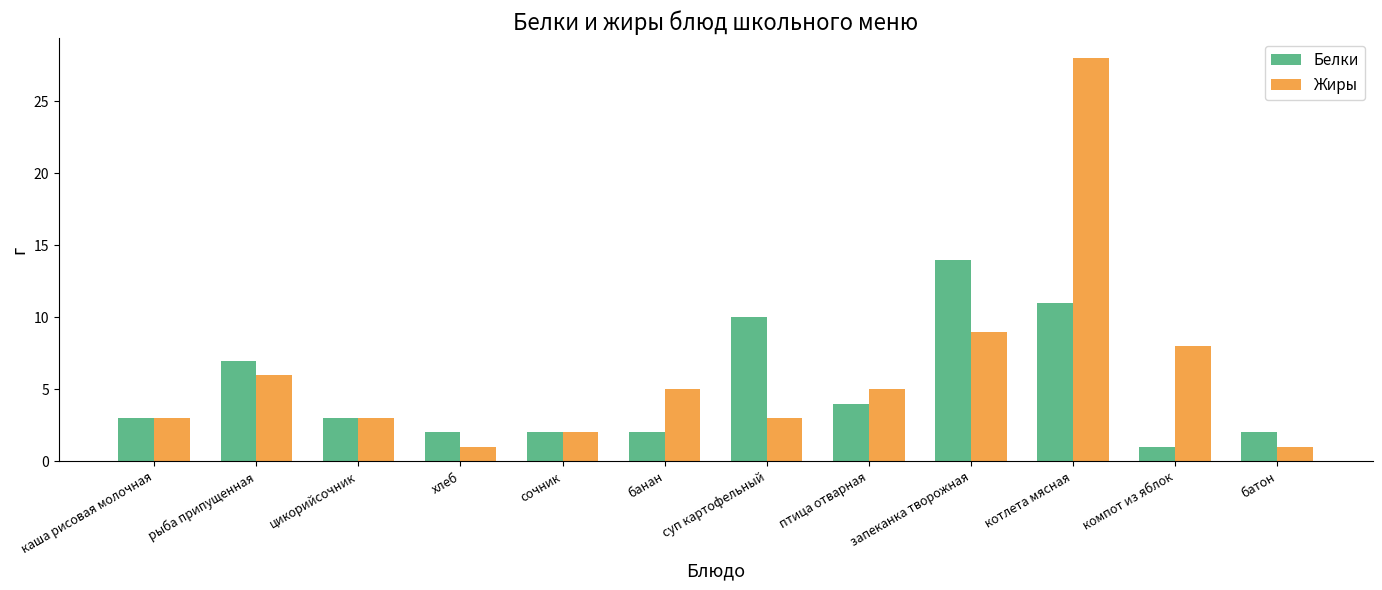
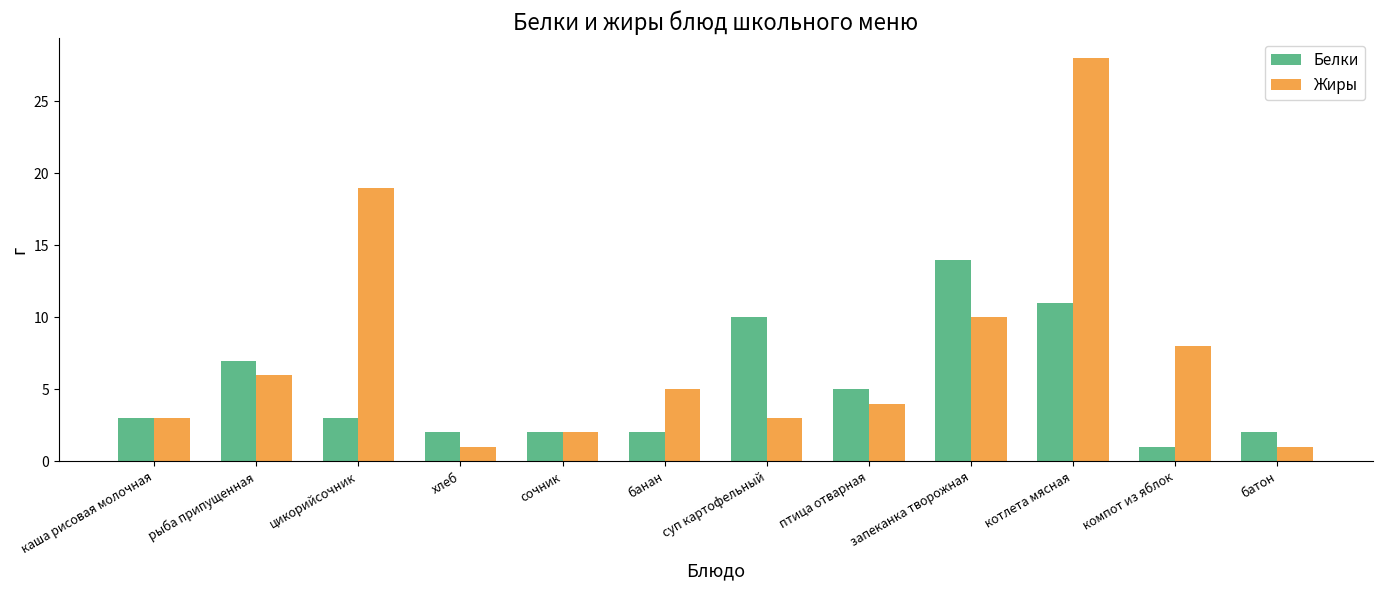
Жиры, цикорийсочник: 3 -> 19
Белки, птица отварная: 4 -> 5
Жиры, птица отварная: 5 -> 4
Жиры, запеканка творожная: 9 -> 10
